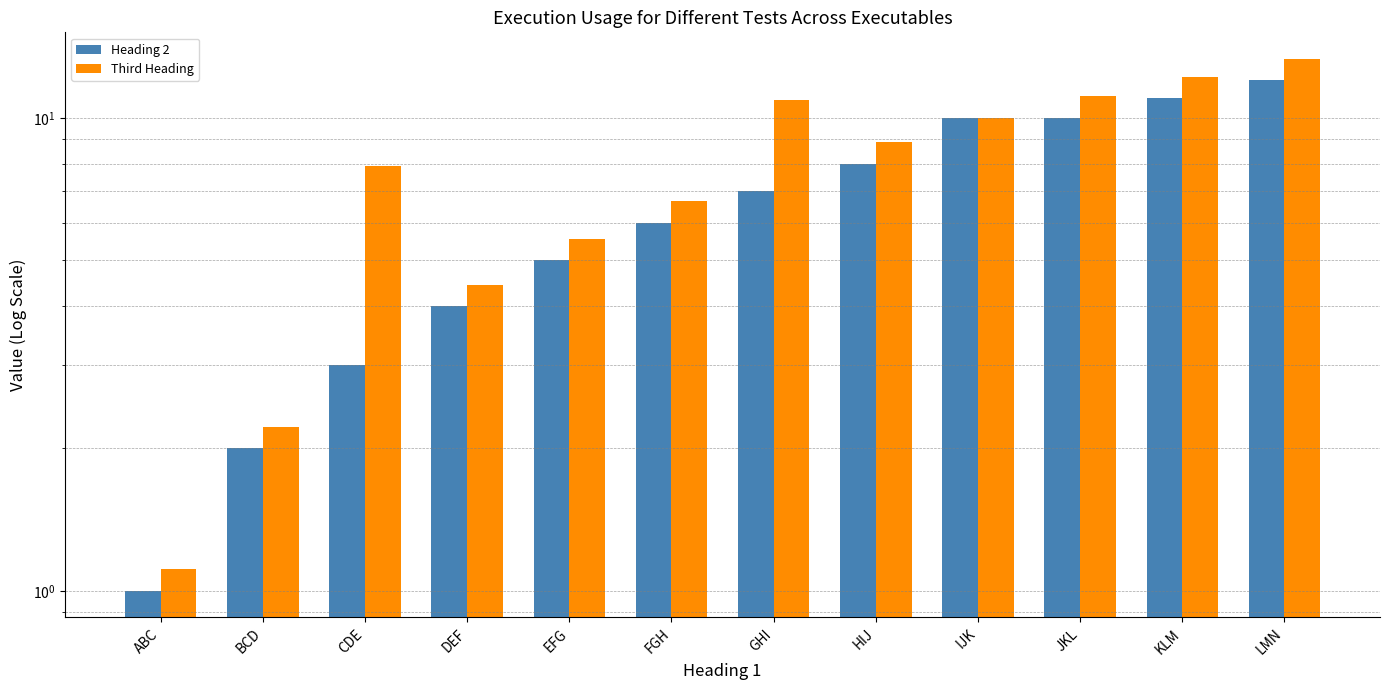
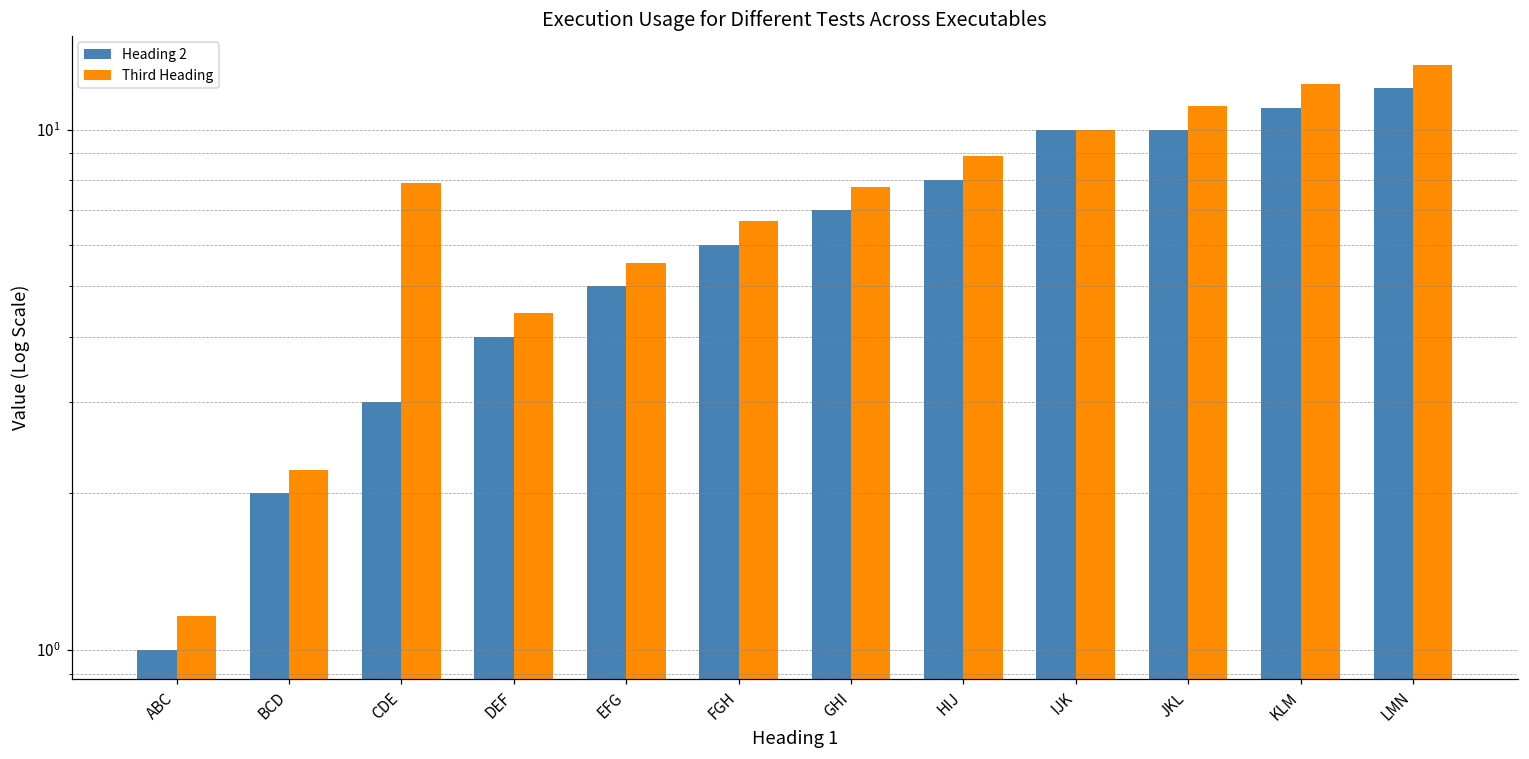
Third Heading, ABC: 1.11 -> 1.16
Third Heading, GHI: 10.9 -> 7.8
